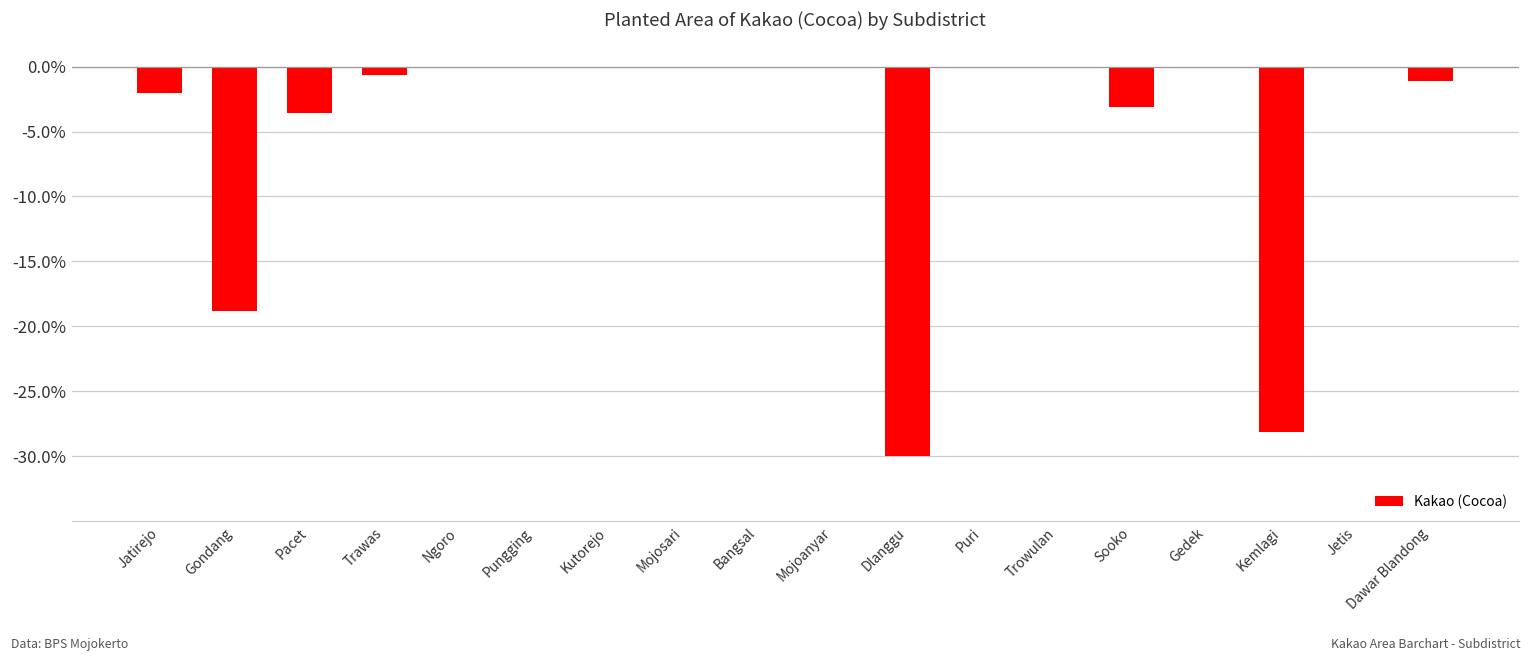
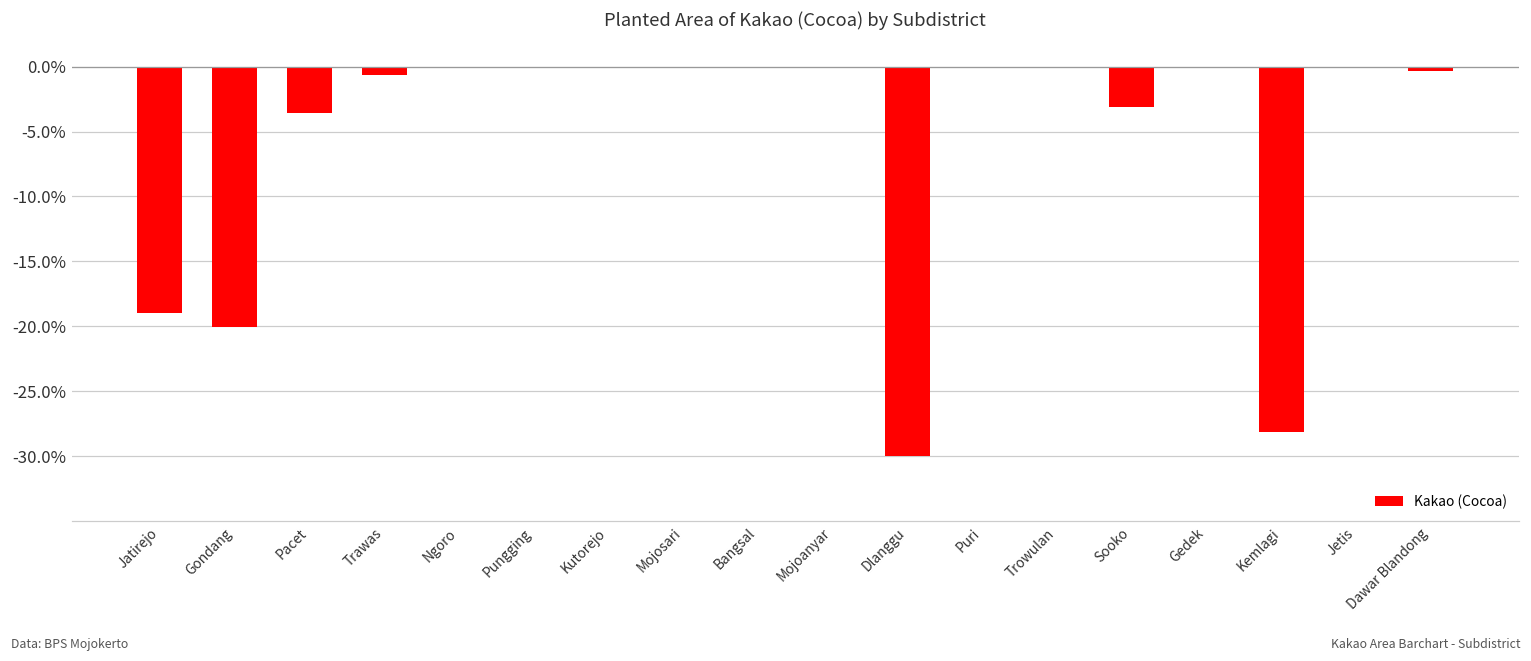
Jatirejo: -2.0% -> -19.0%
Gondang: -18.9% -> -20.1%
Dawar Blandong: -1.1% -> -0.3%
